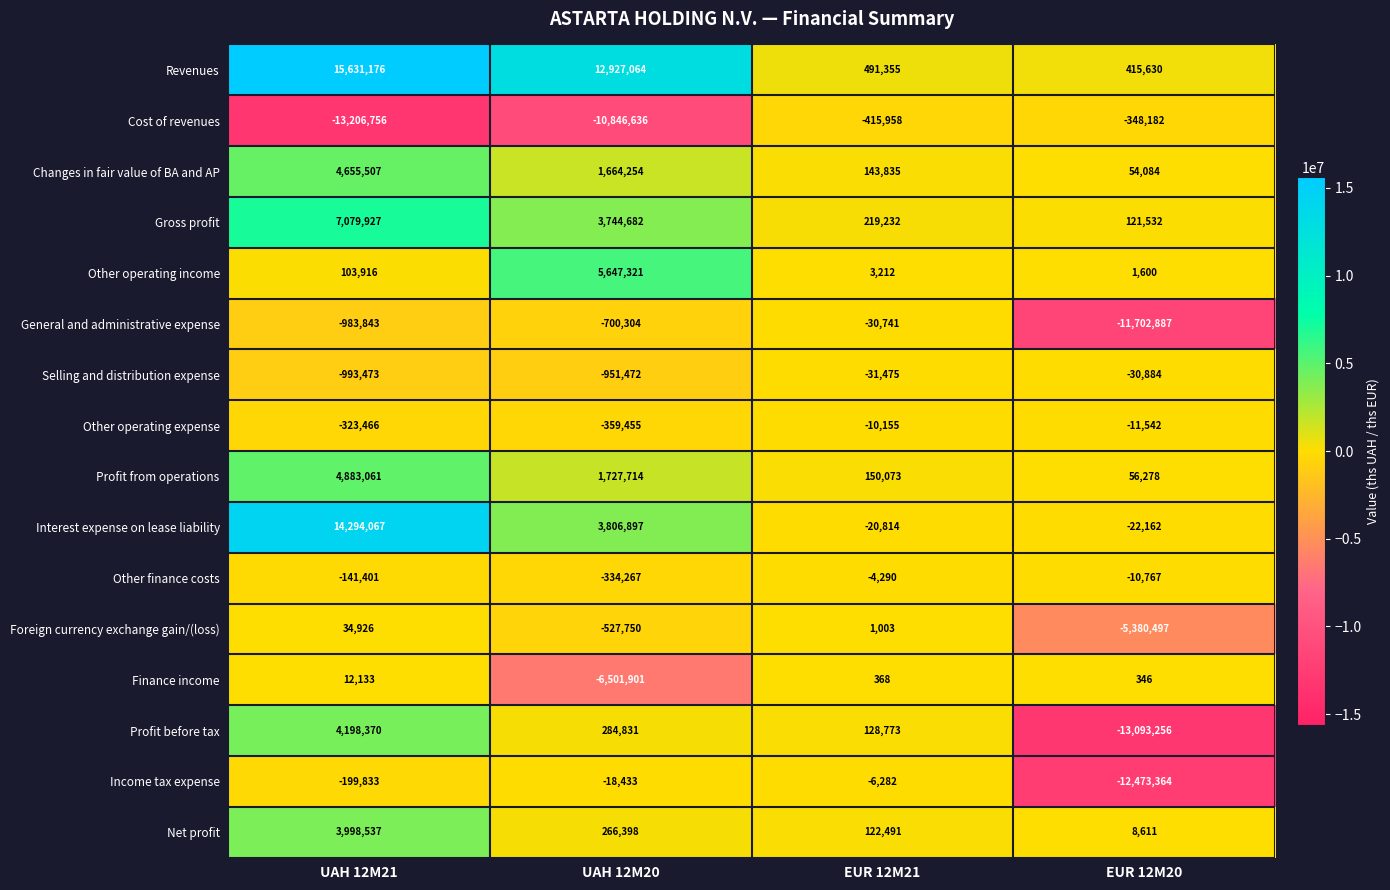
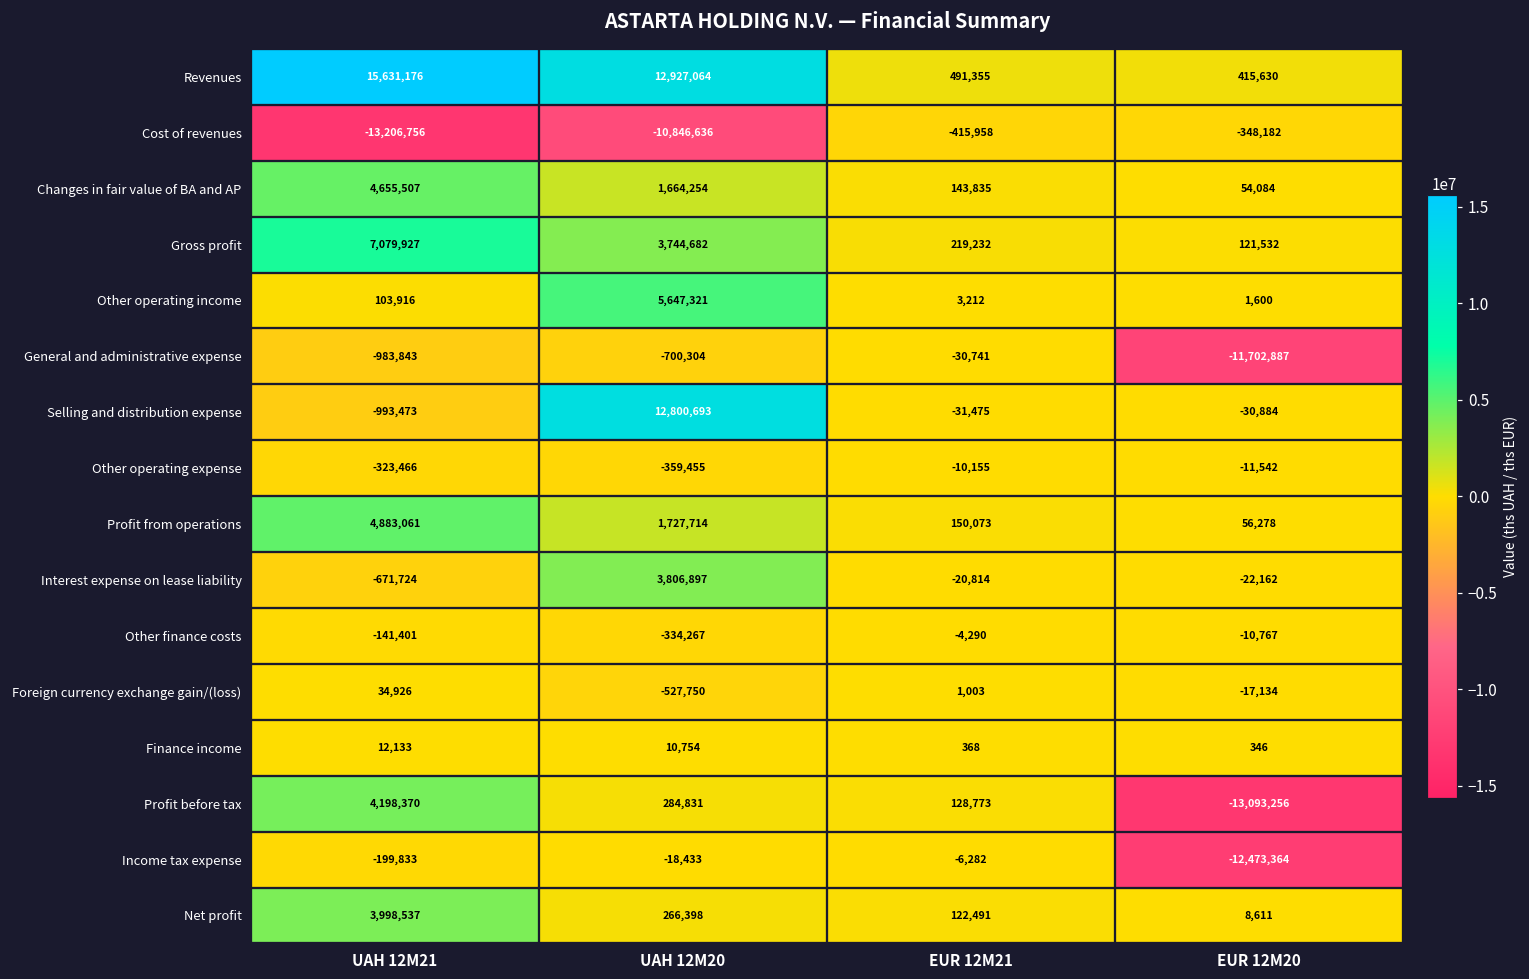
Selling and distribution expense, UAH 12M20: -951,472 -> 12,800,693
Interest expense on lease liability, UAH 12M21: 14,294,067 -> -671,724
Foreign currency exchange gain/(loss), EUR 12M20: -5,380,497 -> -17,134
Finance income, UAH 12M20: -6,501,901 -> 10,754
